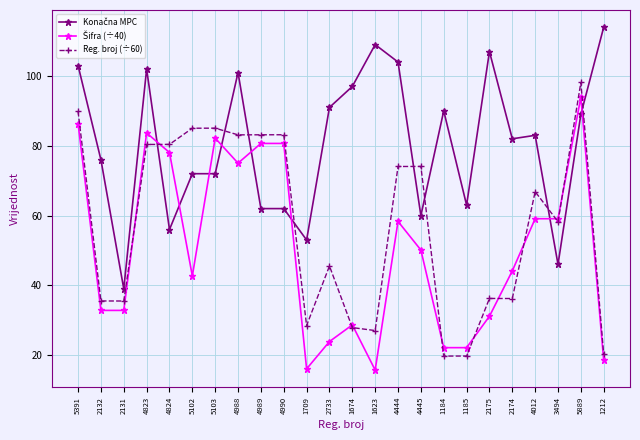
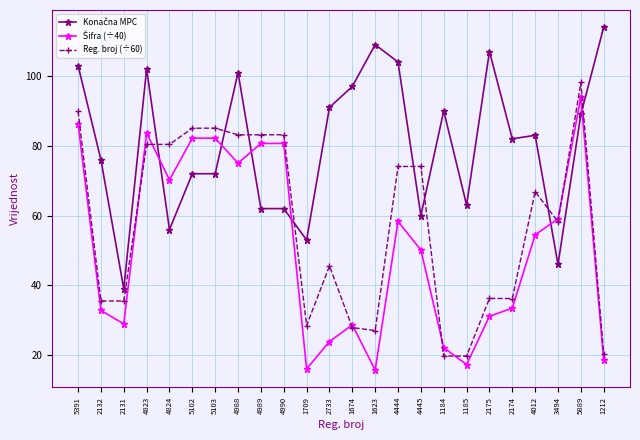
Šifra (÷40), 2131: 33 -> 29
Šifra (÷40), 4824: 78 -> 70
Šifra (÷40), 5102: 43 -> 82
Šifra (÷40), 1185: 22 -> 17
Šifra (÷40), 2174: 44 -> 33
Šifra (÷40), 4012: 59 -> 54
